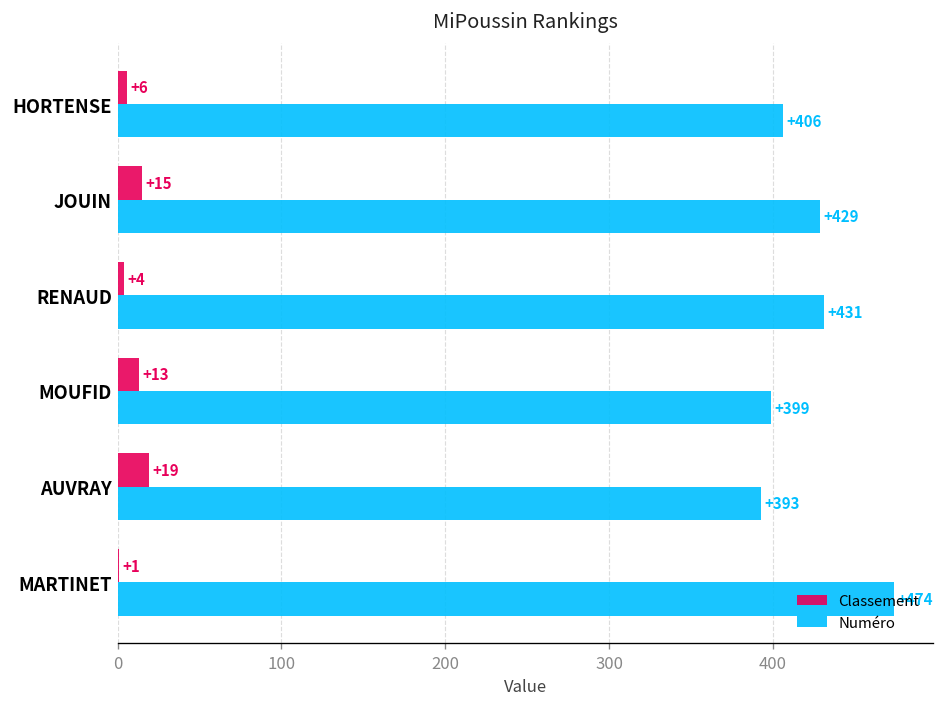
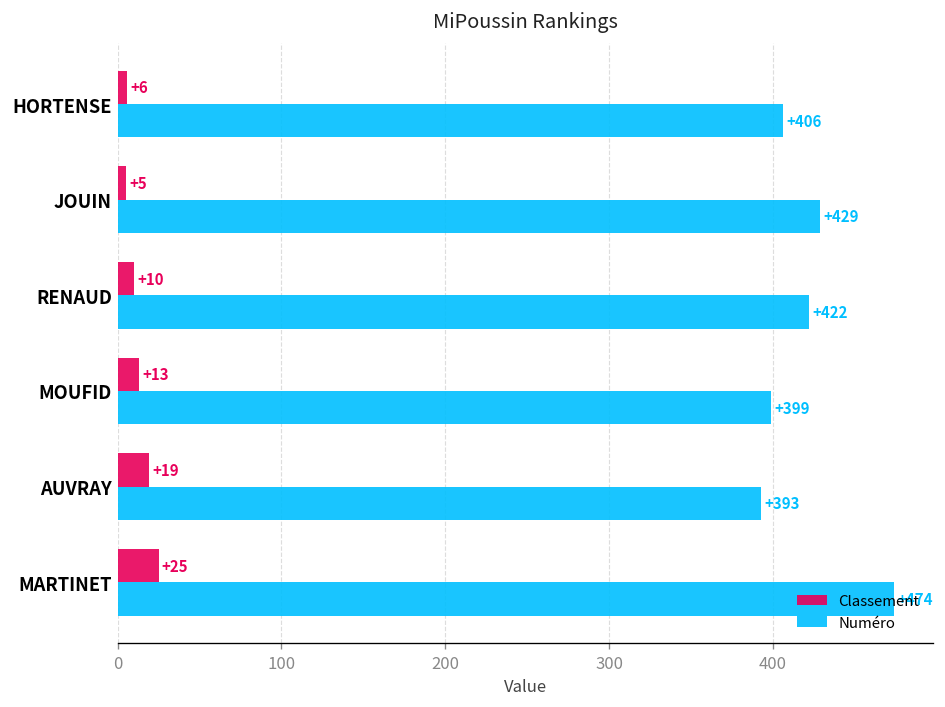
Classement, JOUIN: +15 -> +5
Classement, RENAUD: +4 -> +10
Numéro, RENAUD: +431 -> +422
Classement, MARTINET: +1 -> +25
